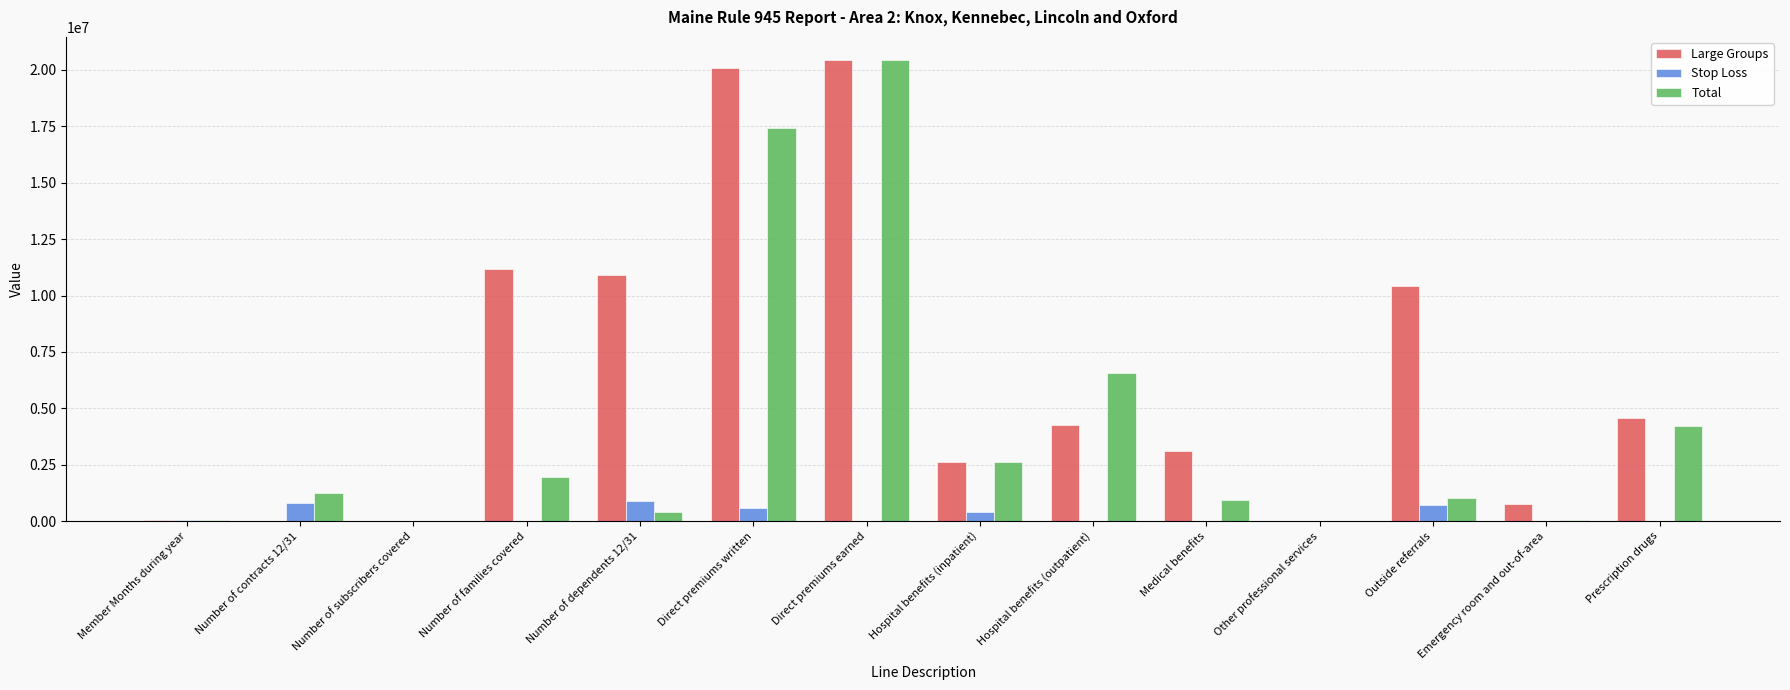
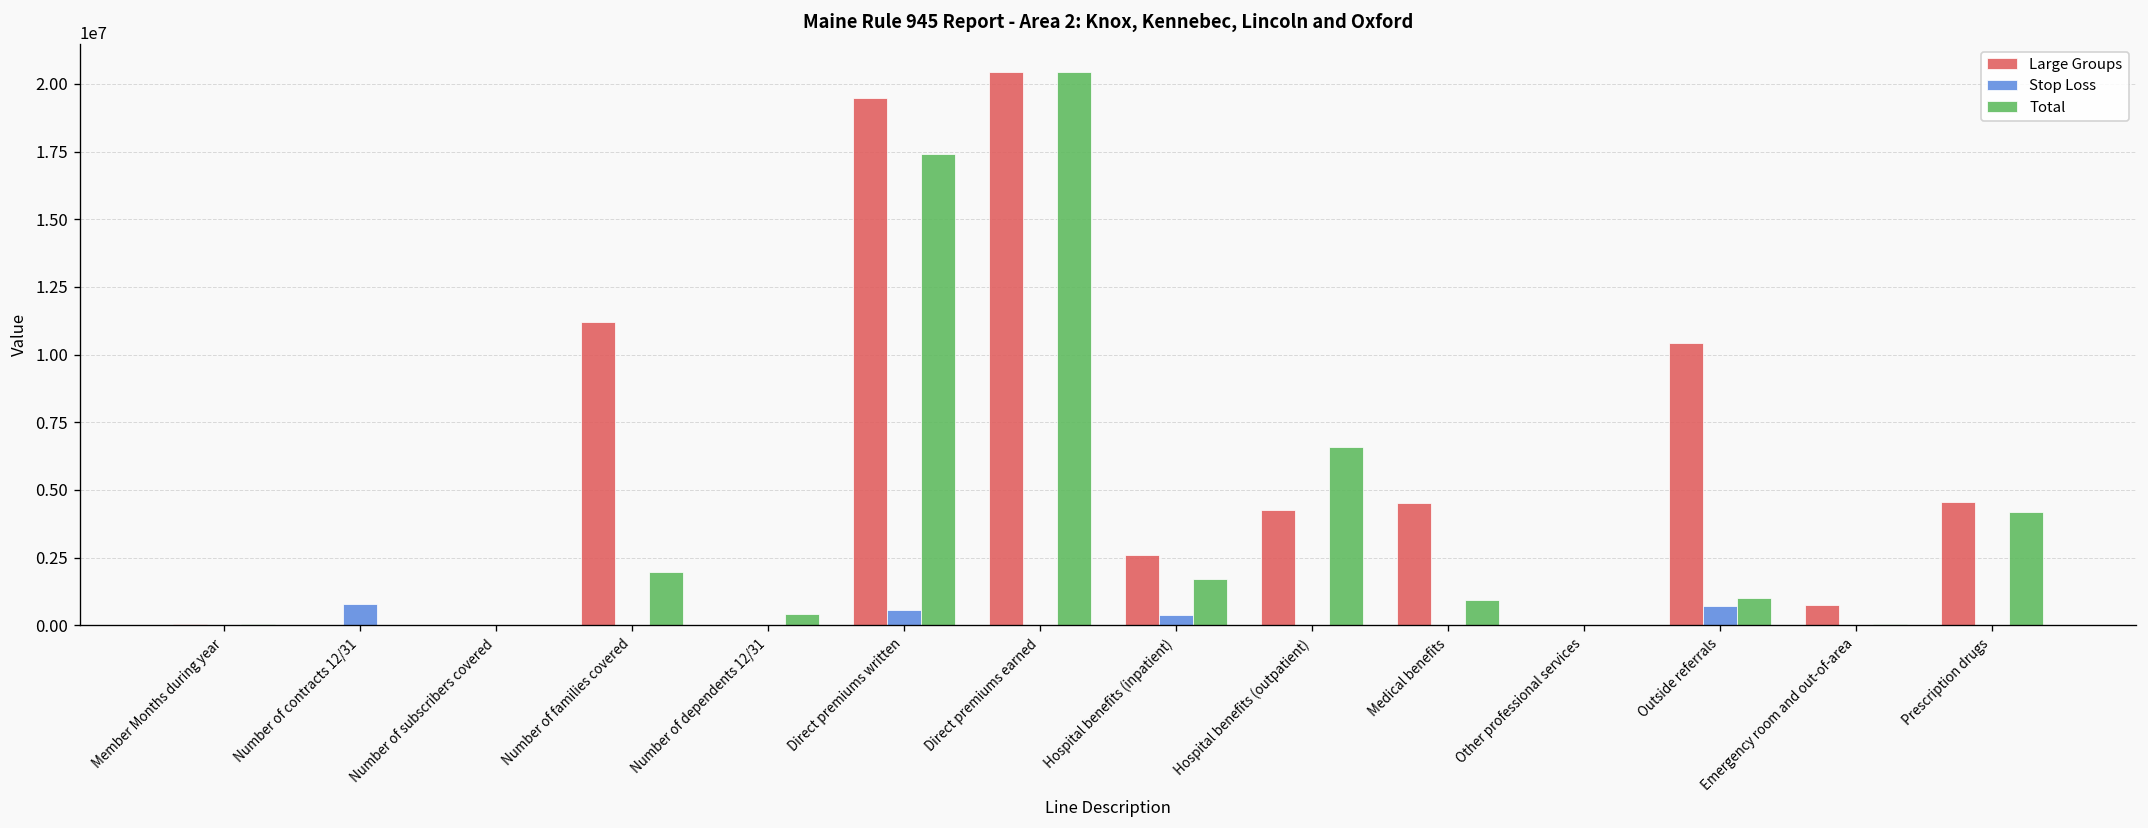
Total, Number of contracts 12/31: 1200000 -> 0
Large Groups, Number of dependents 12/31: 10900000 -> 0
Stop Loss, Number of dependents 12/31: 900000 -> 0
Large Groups, Direct premiums written: 20100000 -> 19500000
Total, Hospital benefits (inpatient): 2600000 -> 1700000
Large Groups, Medical benefits: 3100000 -> 4500000
